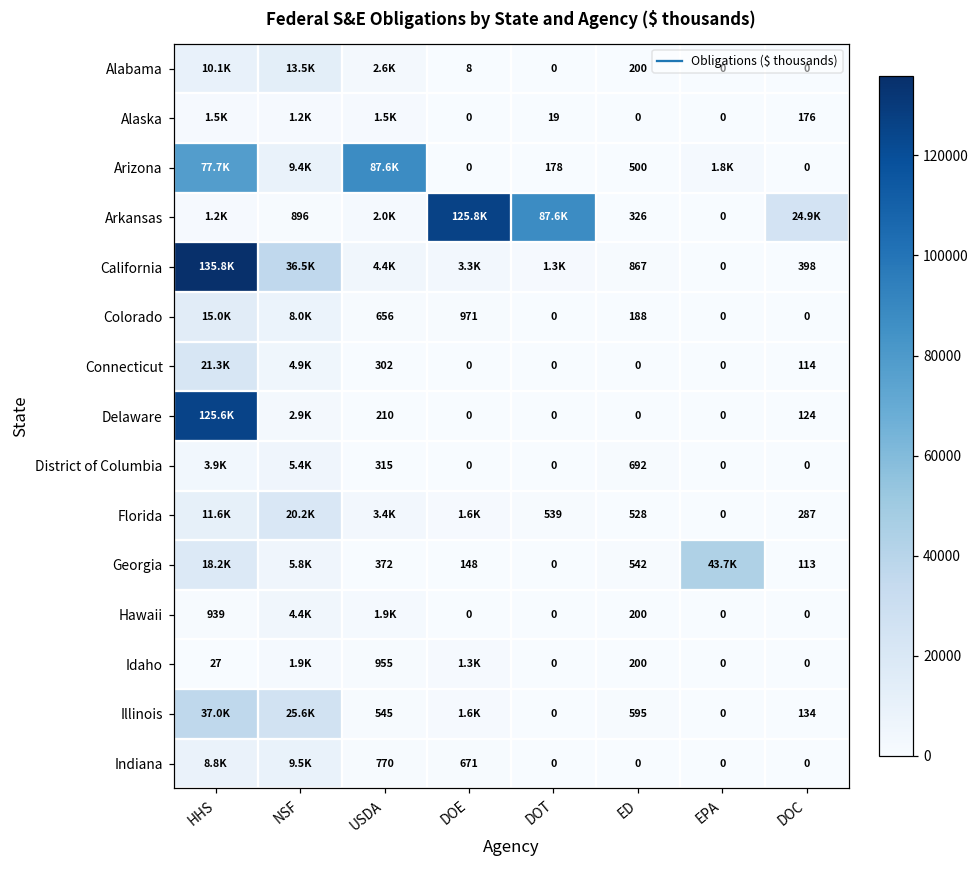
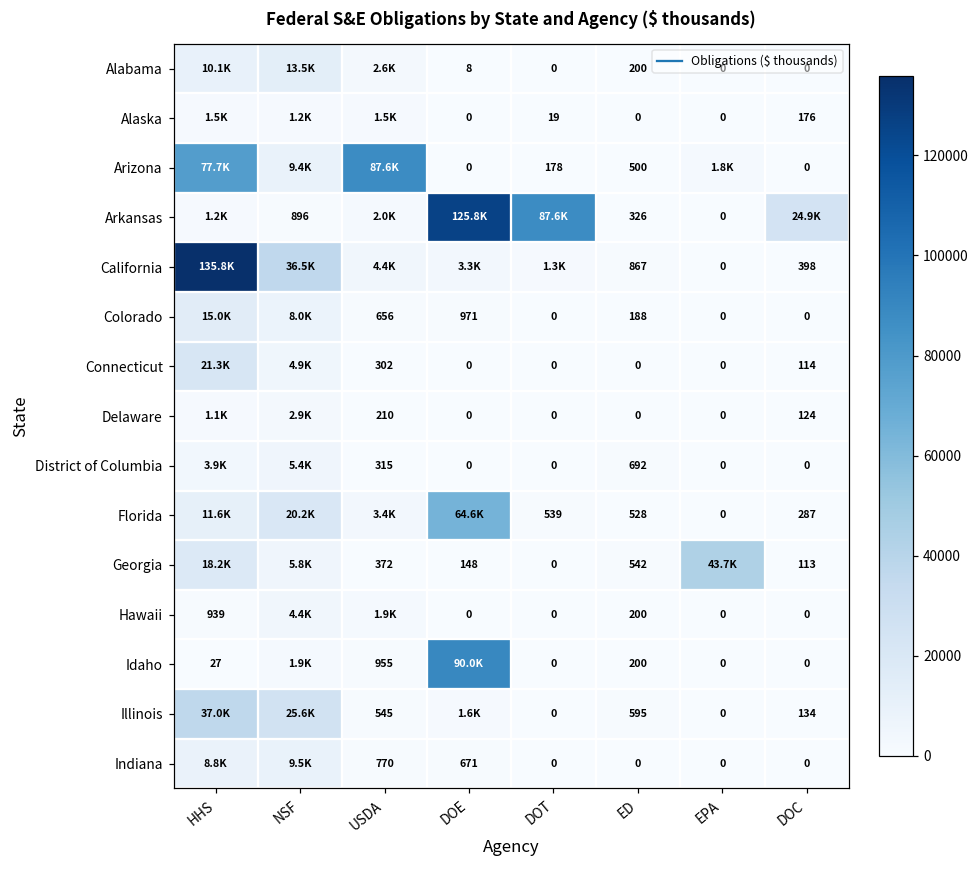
Delaware, HHS: 125.6K -> 1.1K
Florida, DOE: 1.6K -> 64.6K
Idaho, DOE: 1.3K -> 90.0K
